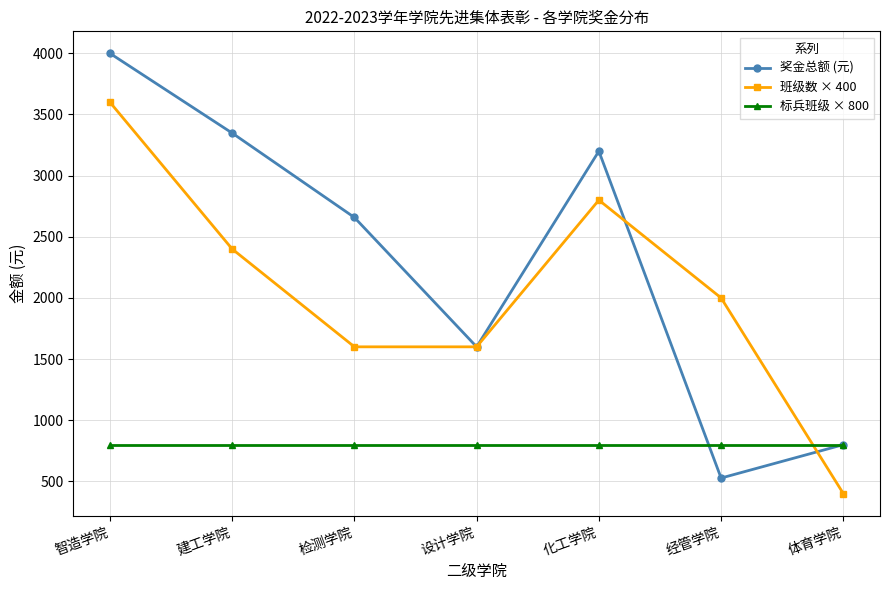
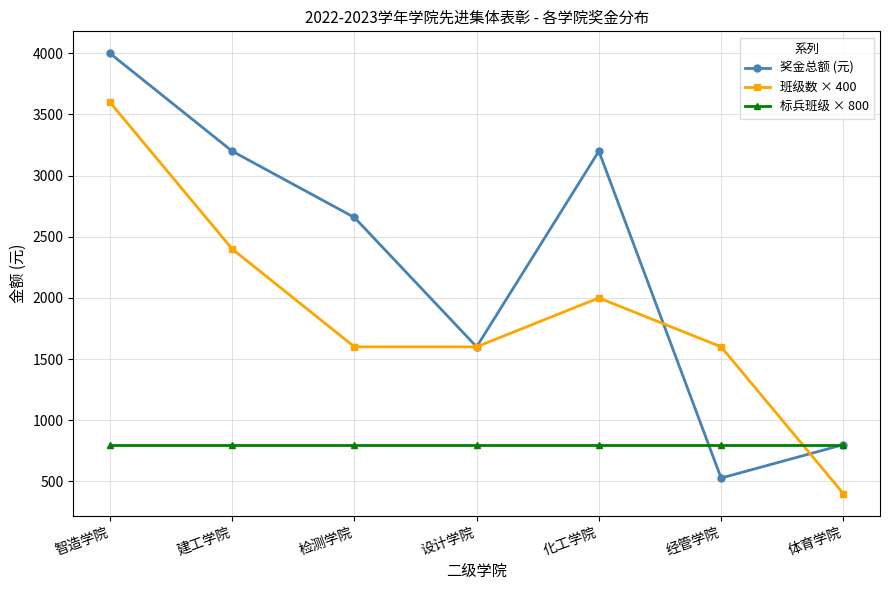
奖金总额 (元), 建工学院: 3350 -> 3200
班级数 × 400, 化工学院: 2800 -> 2000
班级数 × 400, 经管学院: 2000 -> 1600
